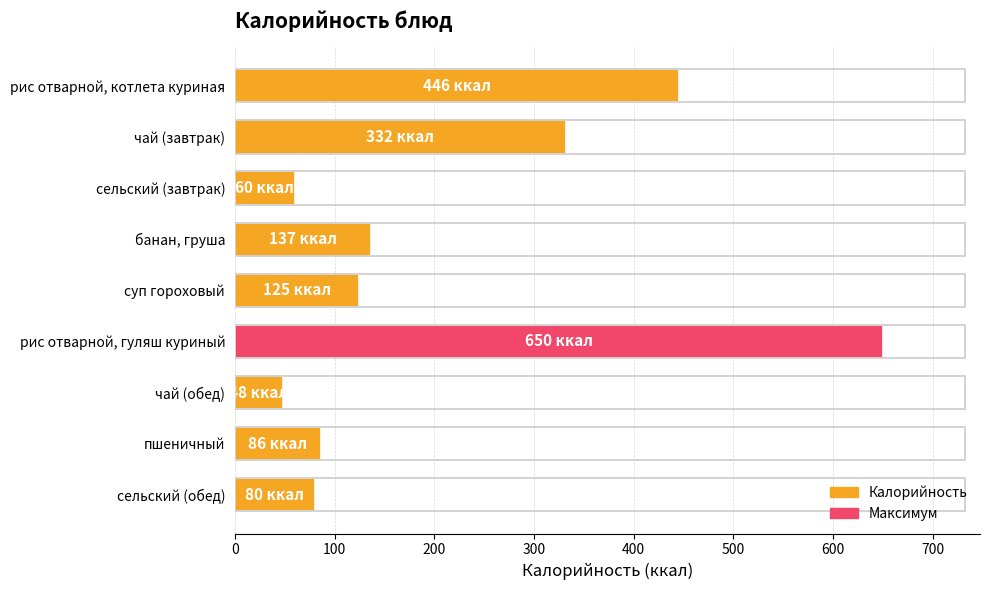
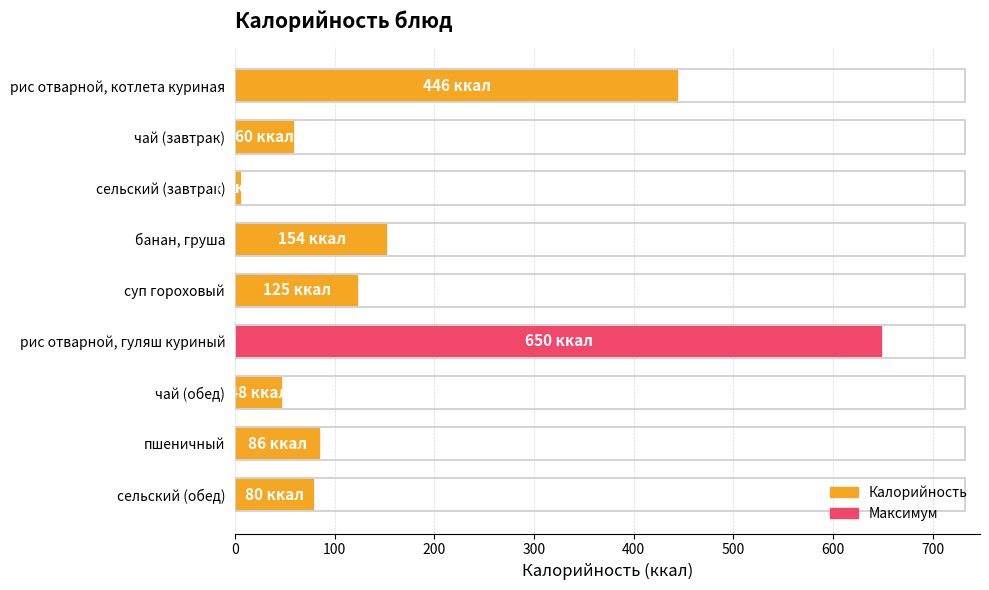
чай (завтрак): 332 -> 60
сельский (завтрак): 60 -> 10
банан, груша: 137 -> 154
